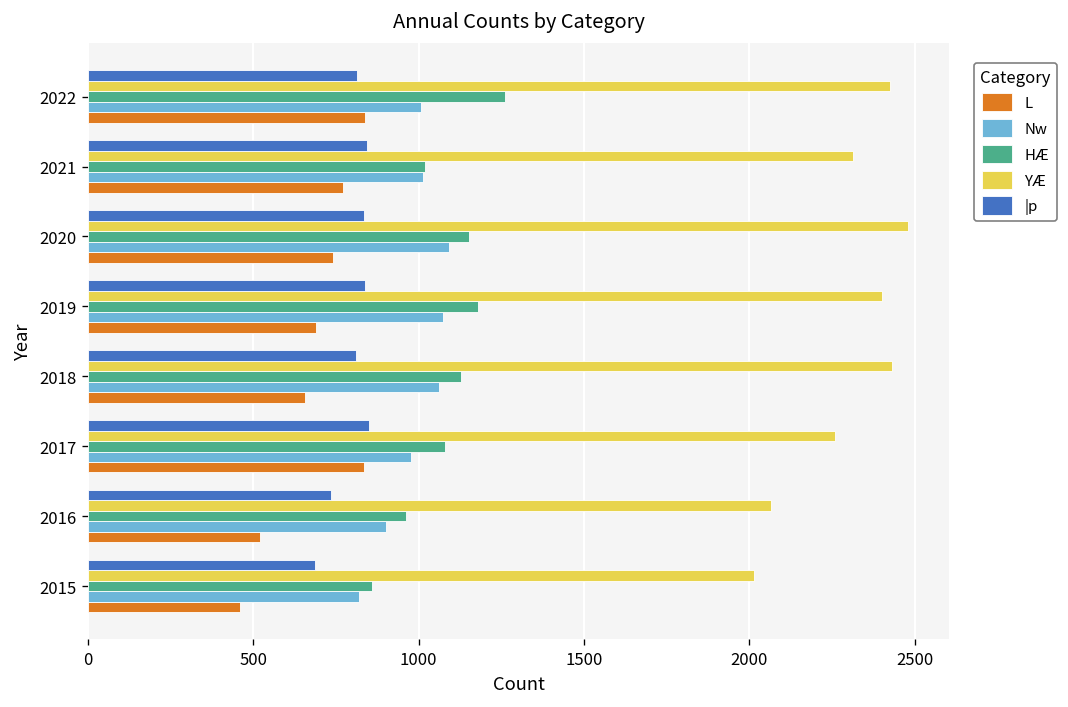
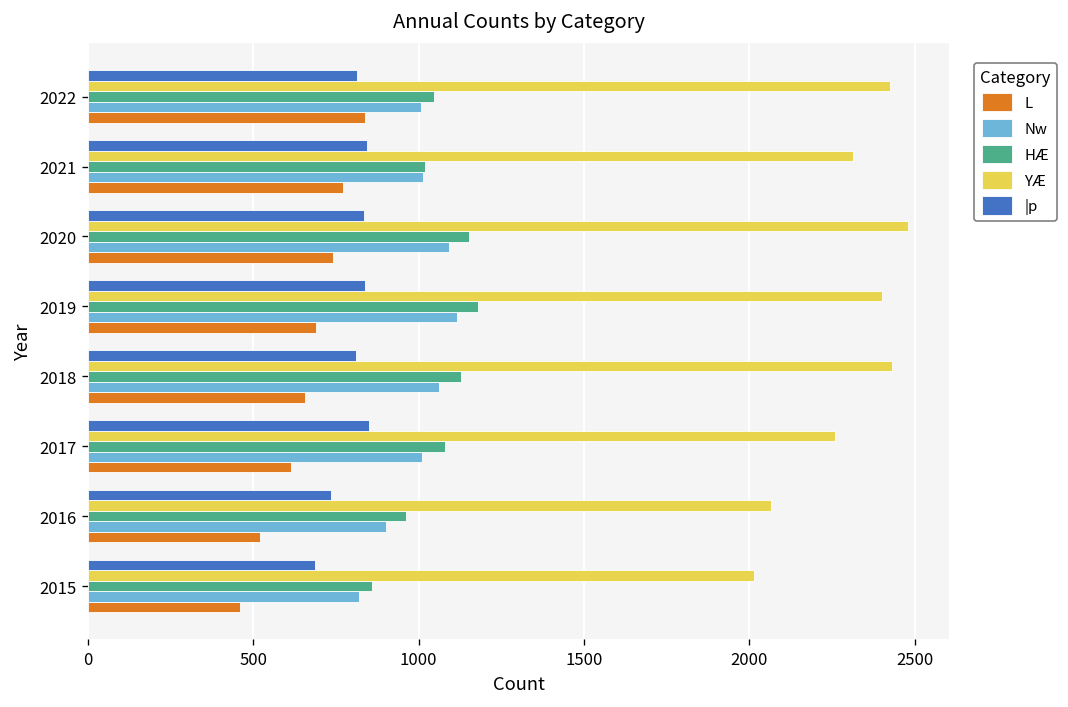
HÆ, 2022: 1260 -> 1050
Nw, 2019: 1080 -> 1120
Nw, 2017: 980 -> 1010
L, 2017: 830 -> 610
